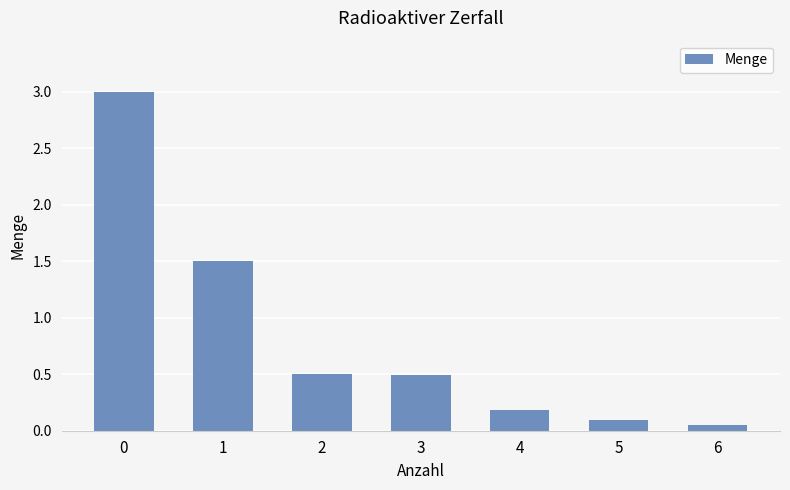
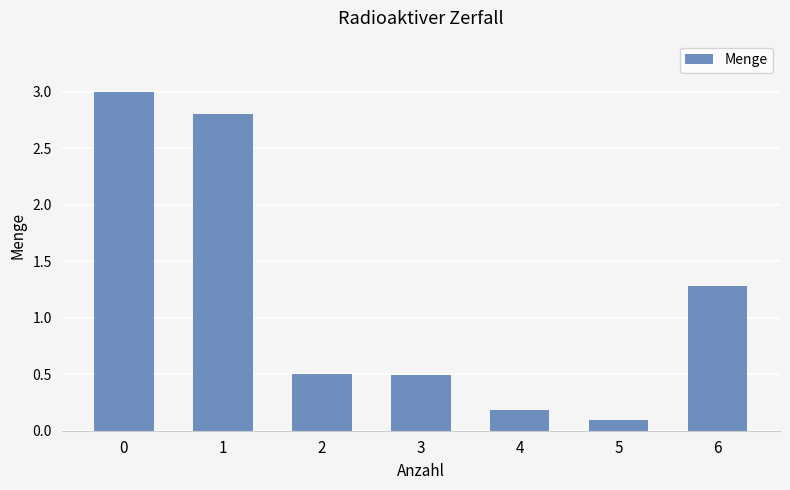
1: 1.5 -> 2.8
6: 0.05 -> 1.28
